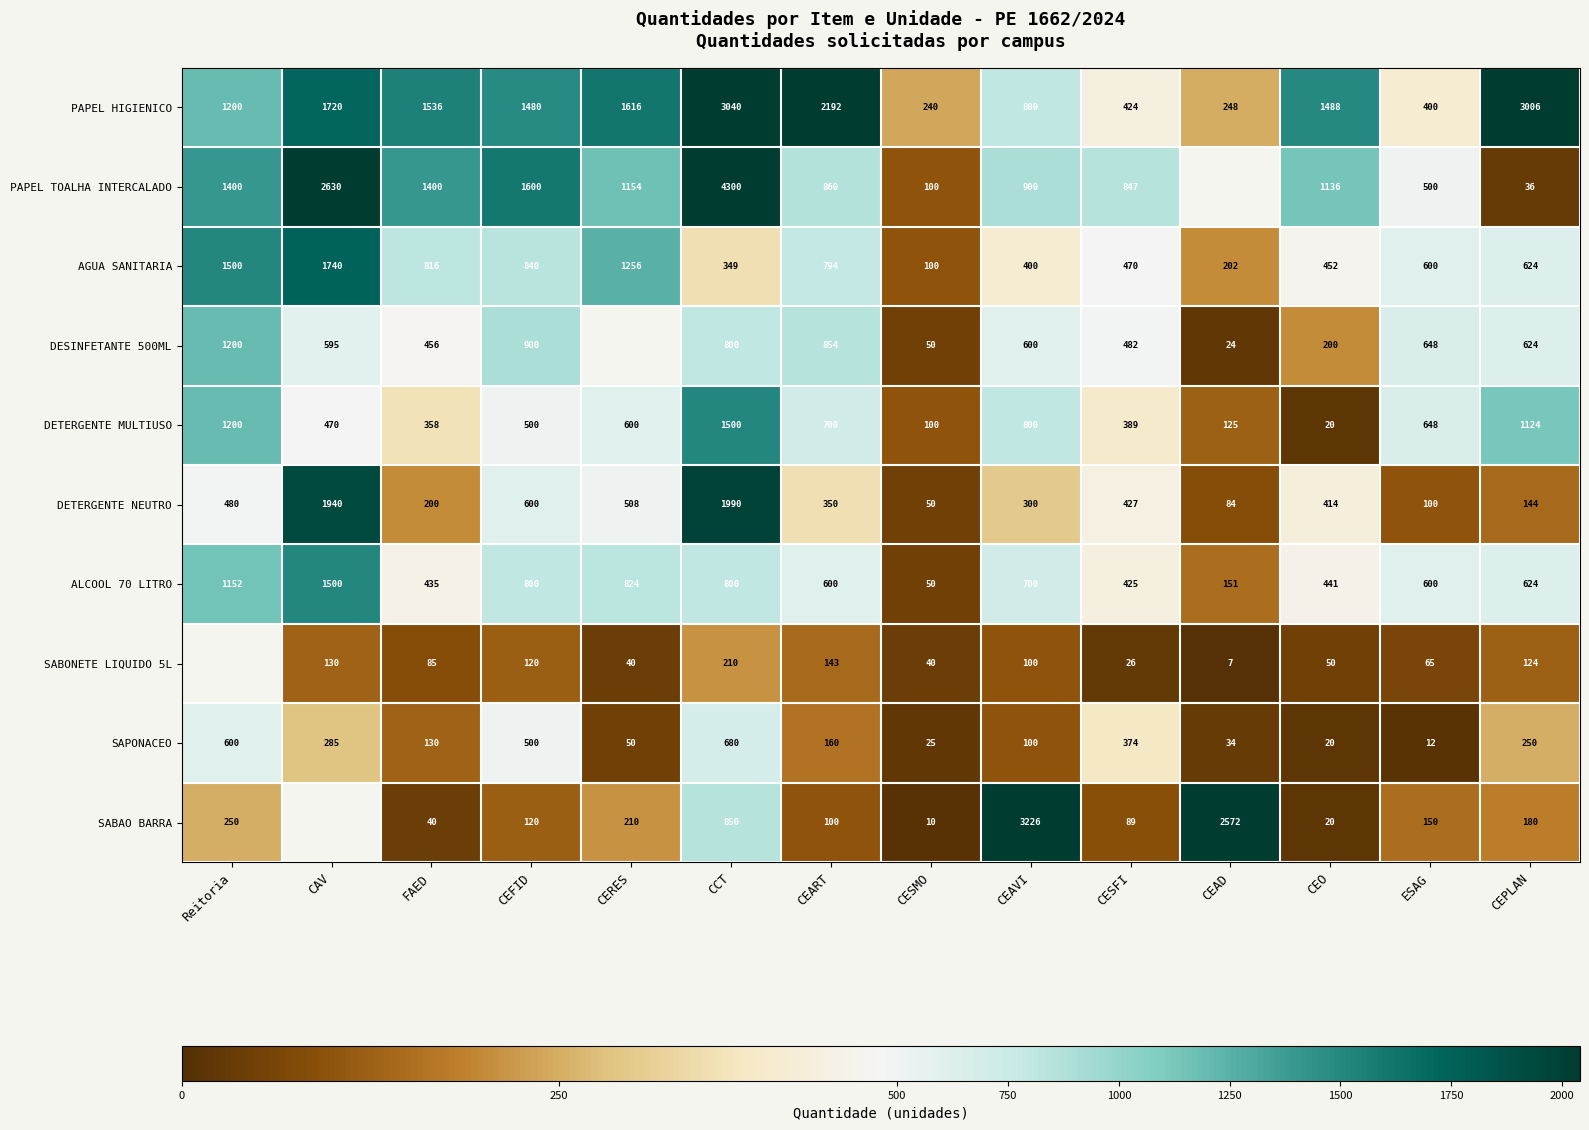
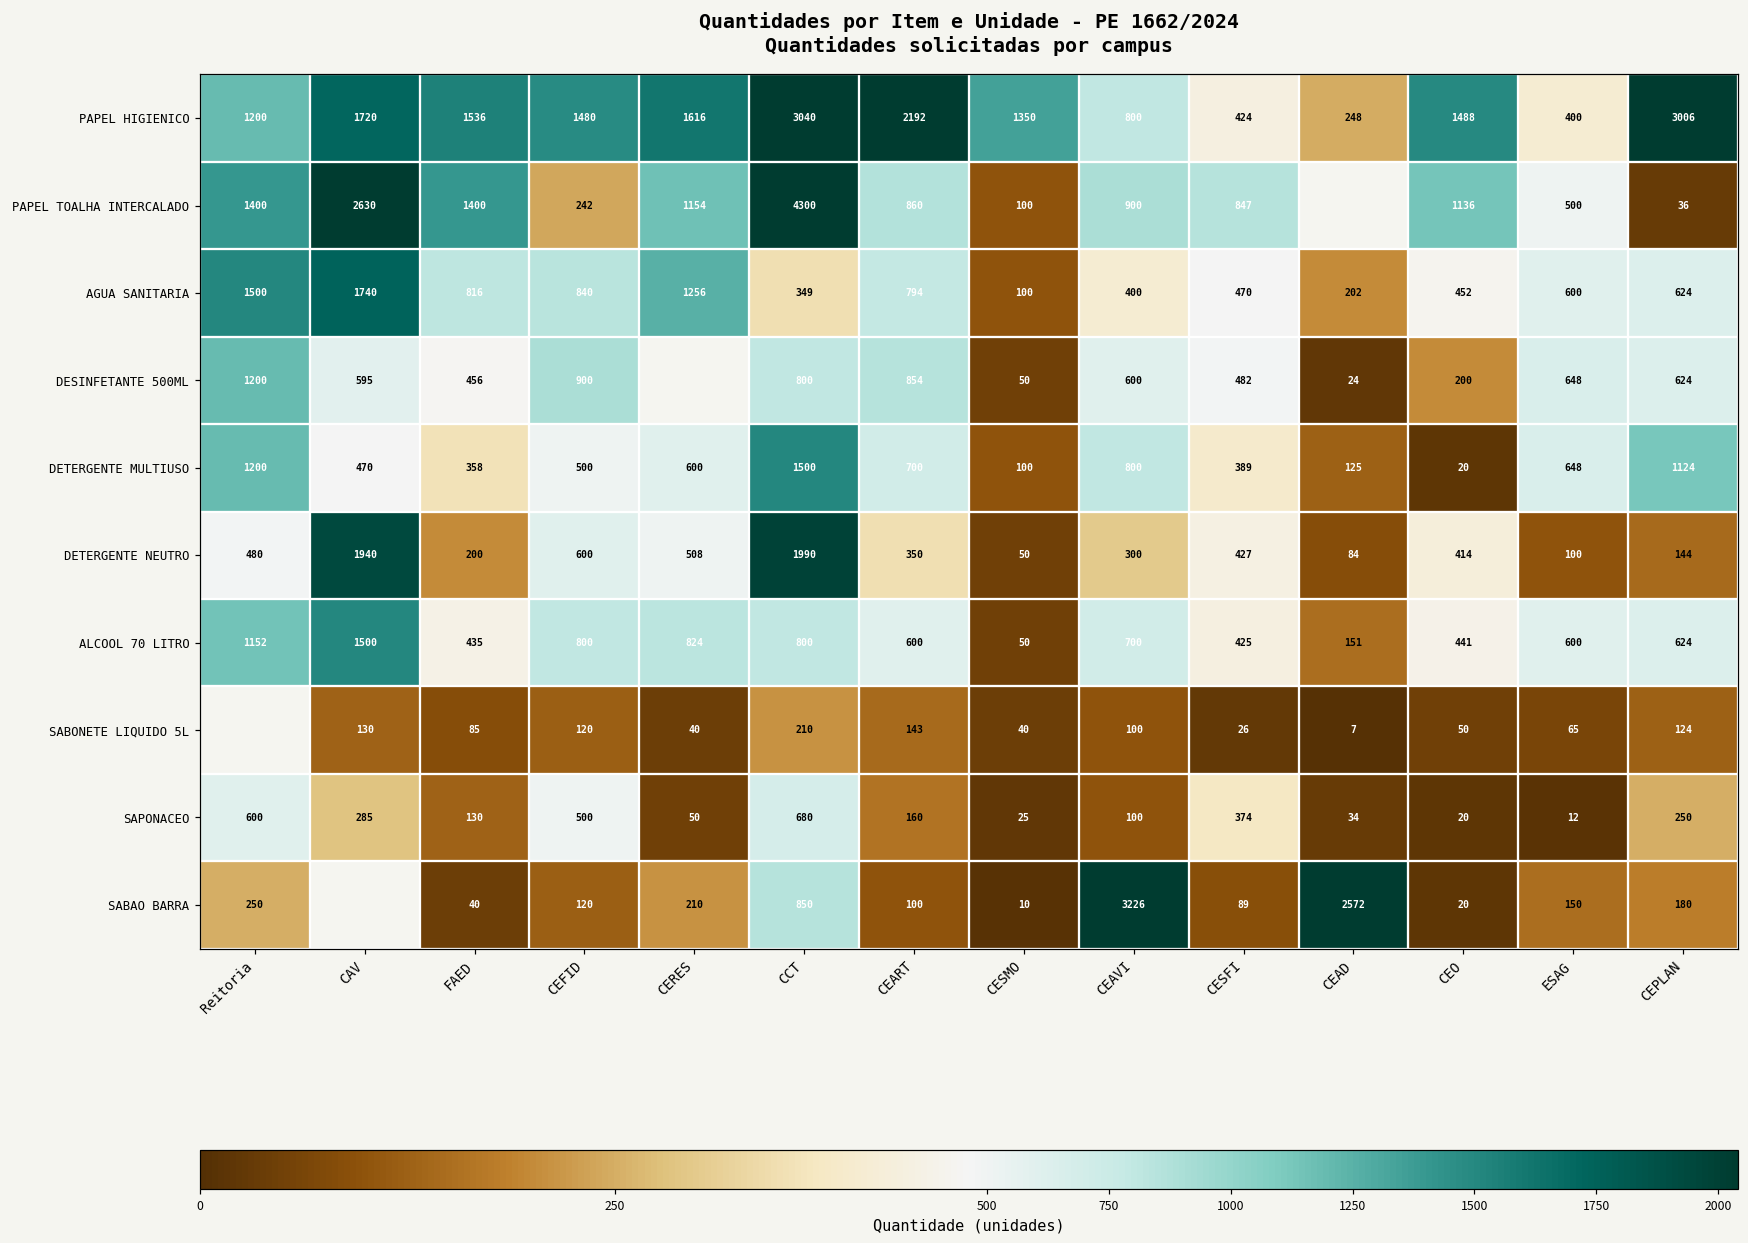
PAPEL HIGIENICO, CESMO: 240 -> 1350
PAPEL TOALHA INTERCALADO, CEFID: 1600 -> 242
